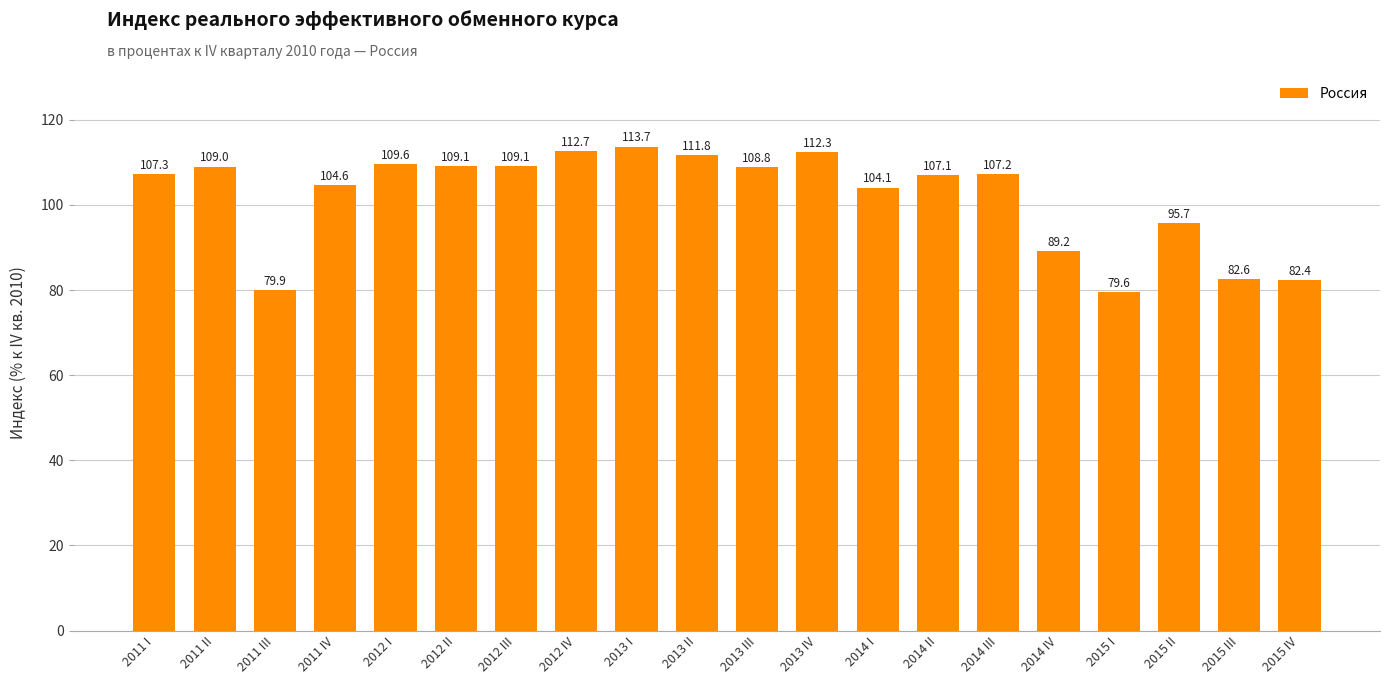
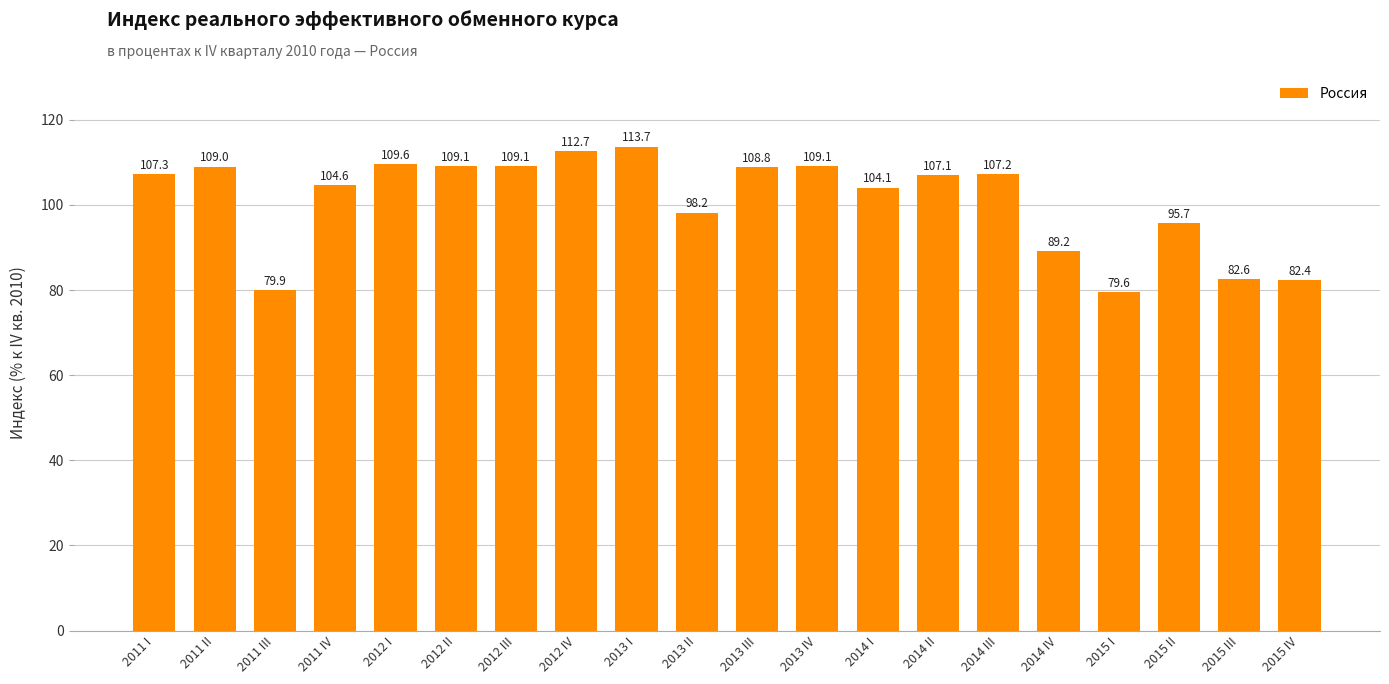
2013 II: 111.8 -> 98.2
2013 IV: 112.3 -> 109.1
